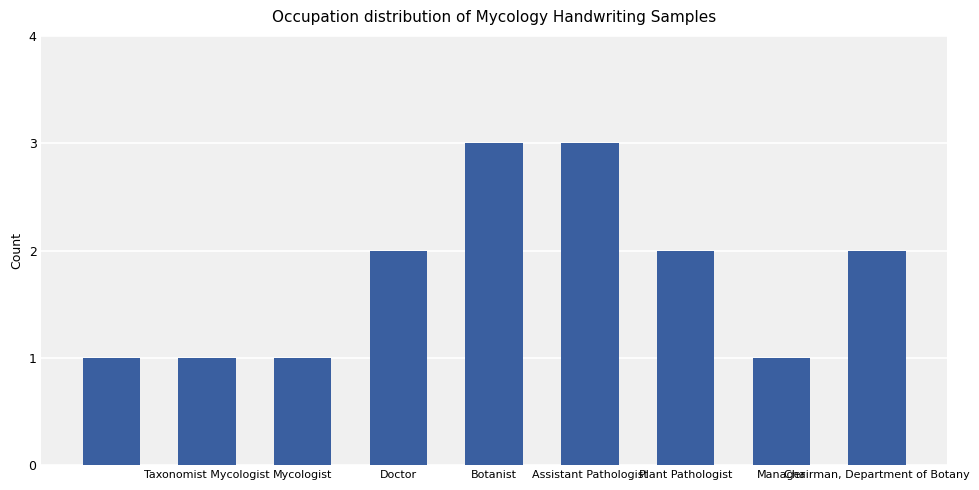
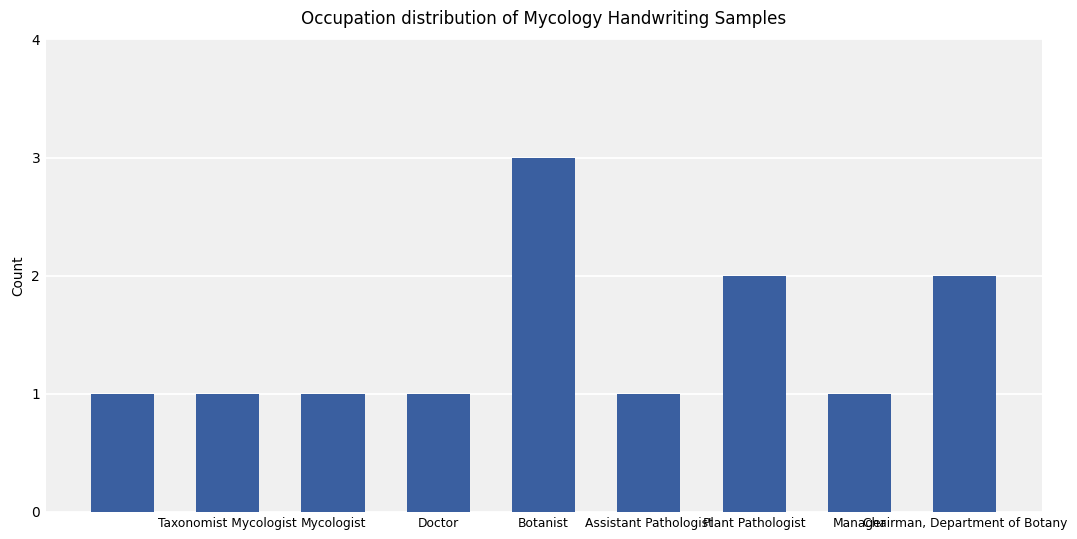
Doctor: 2 -> 1
Assistant Pathologist: 3 -> 1
